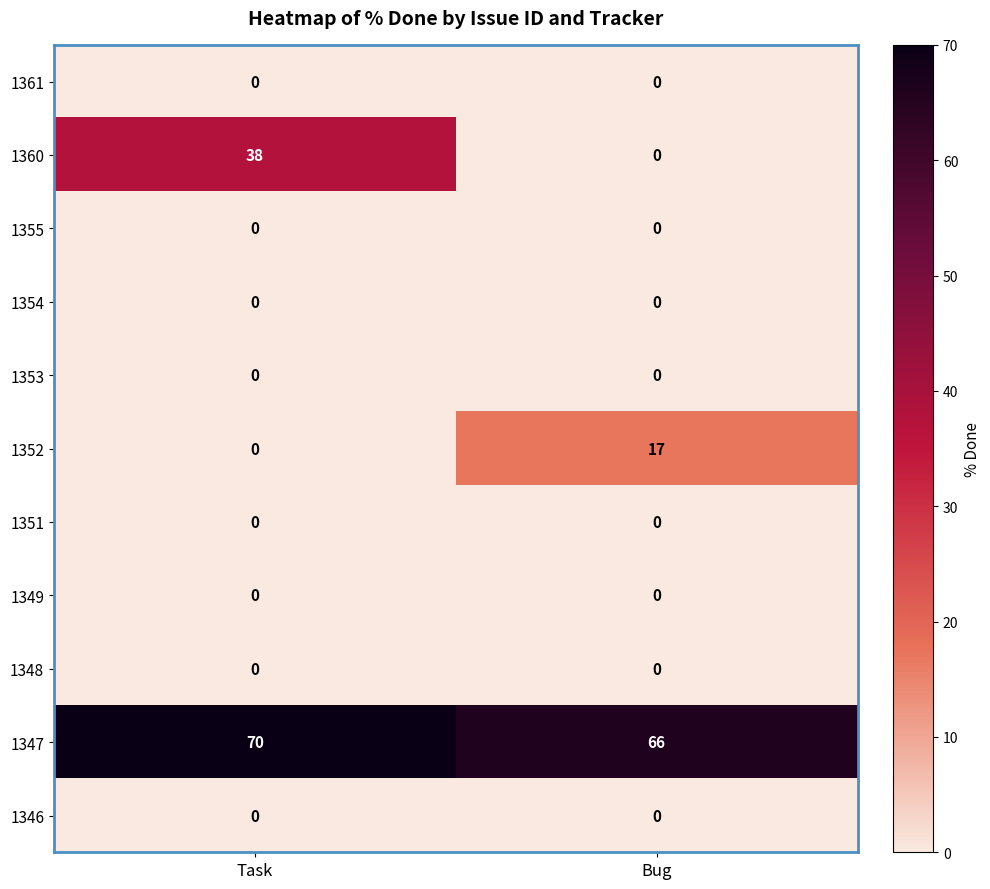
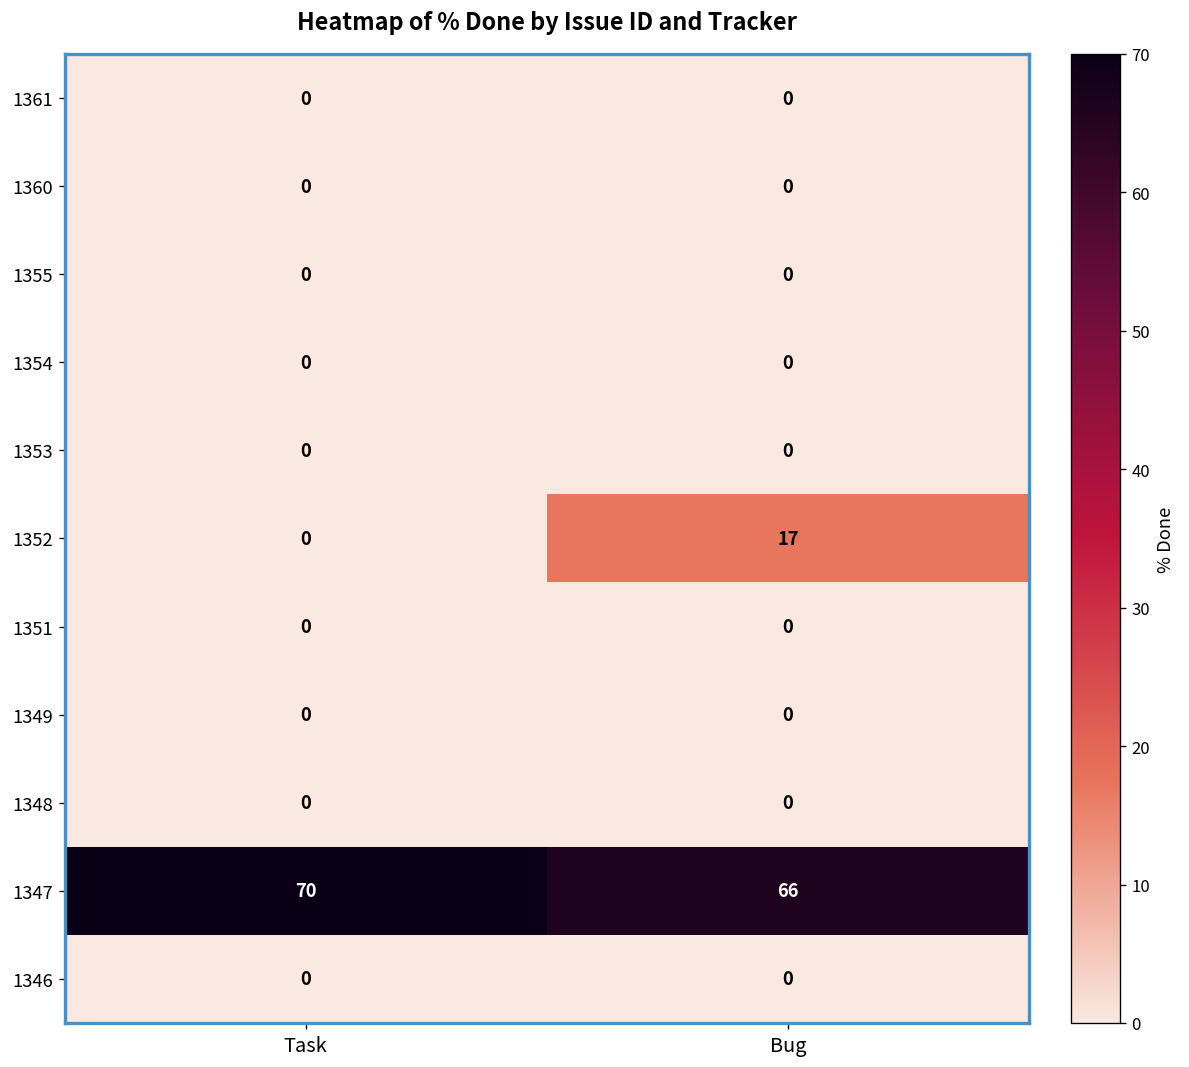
1360, Task: 38 -> 0
